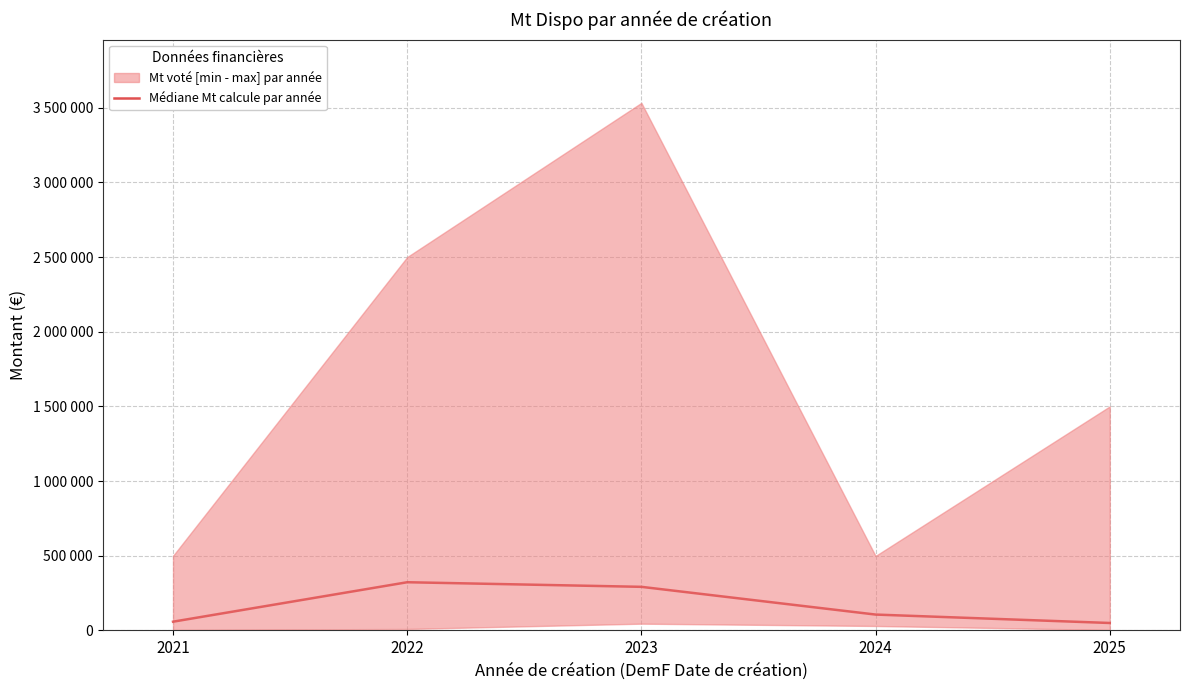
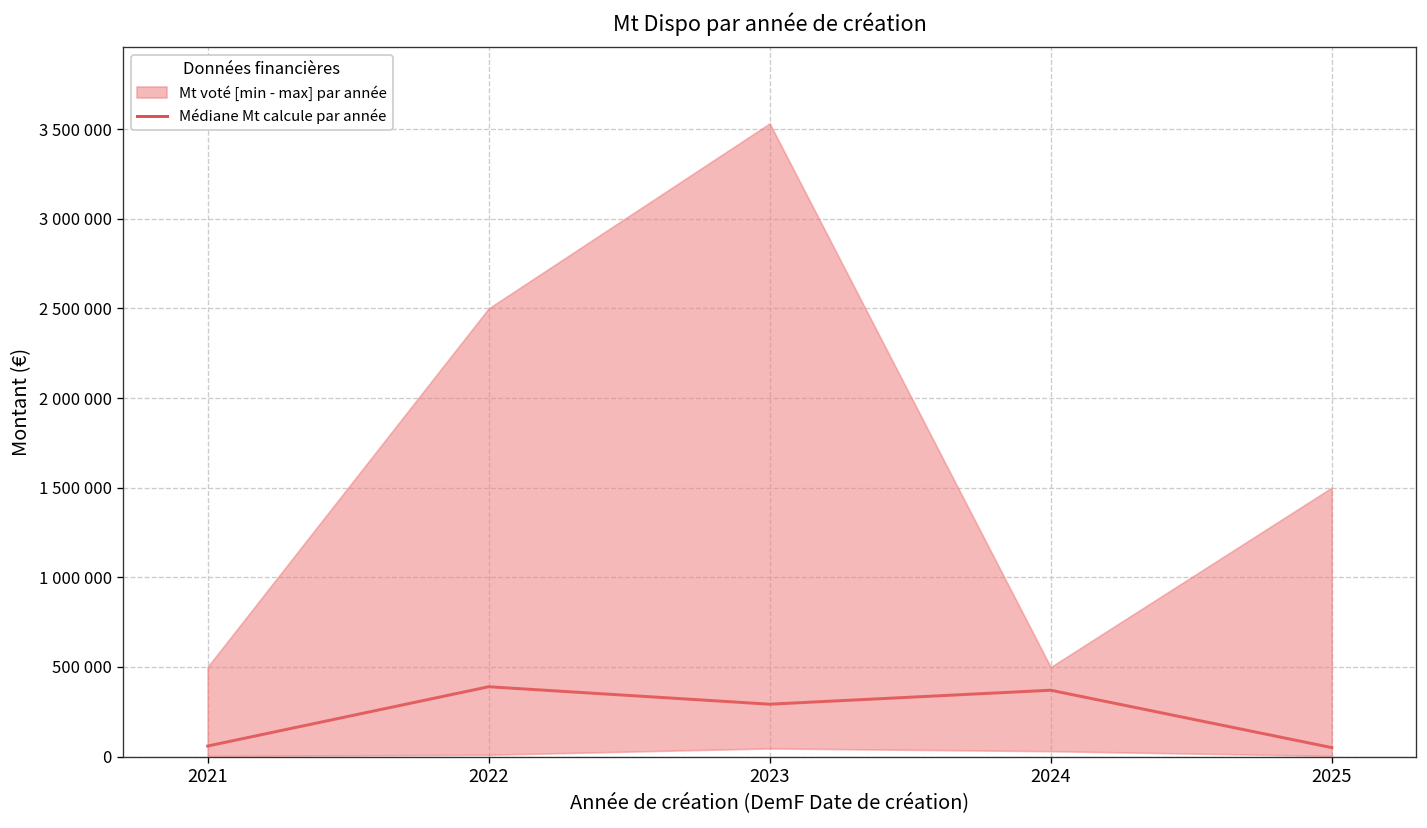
Médiane Mt calcule par année, 2022: 320000 -> 390000
Médiane Mt calcule par année, 2024: 110000 -> 370000
